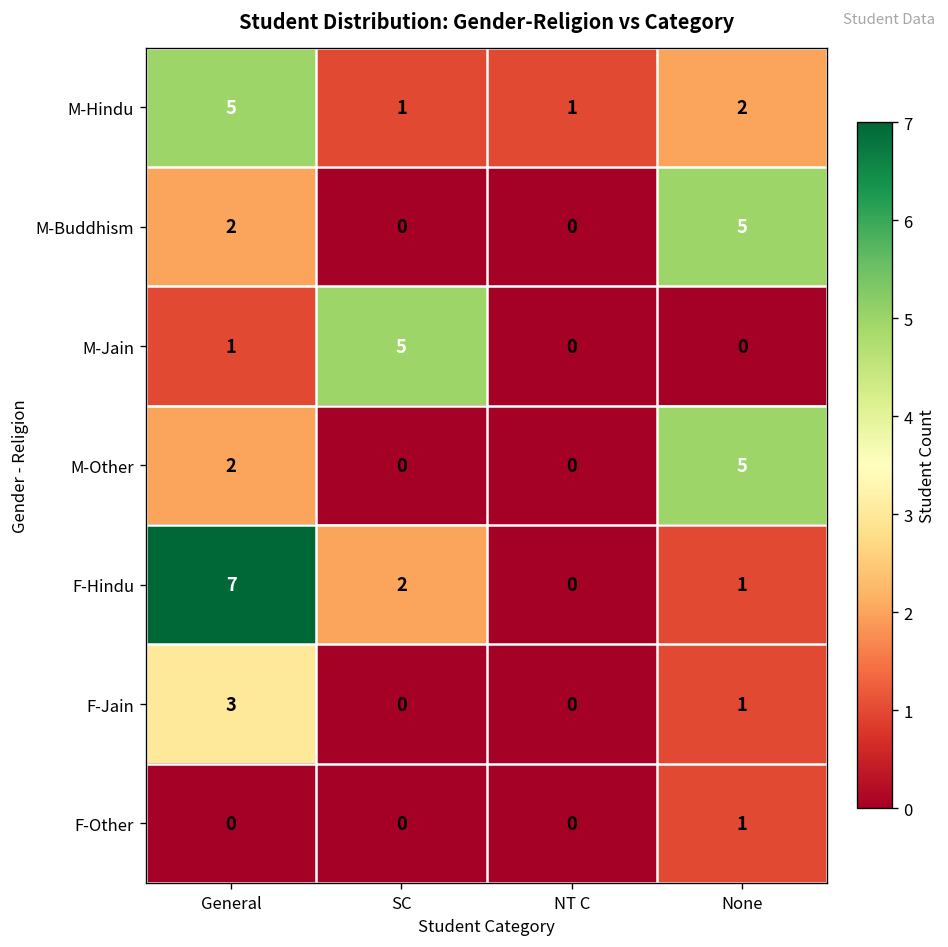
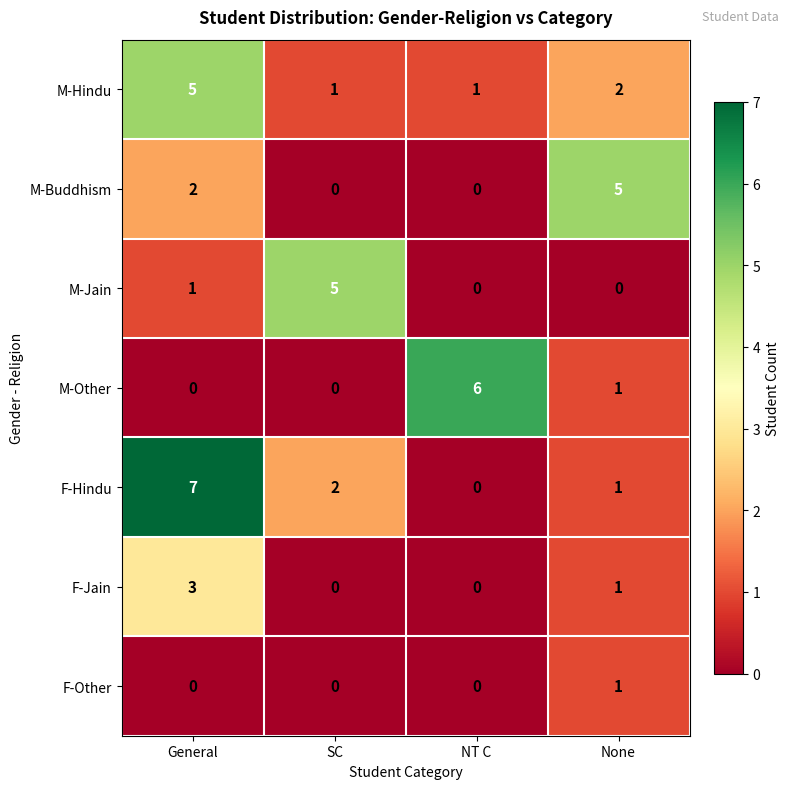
M-Other, General: 2 -> 0
M-Other, NT C: 0 -> 6
M-Other, None: 5 -> 1
